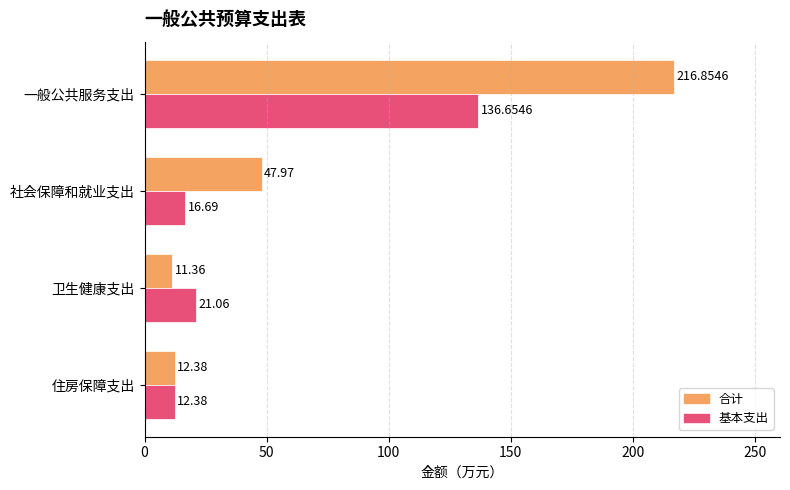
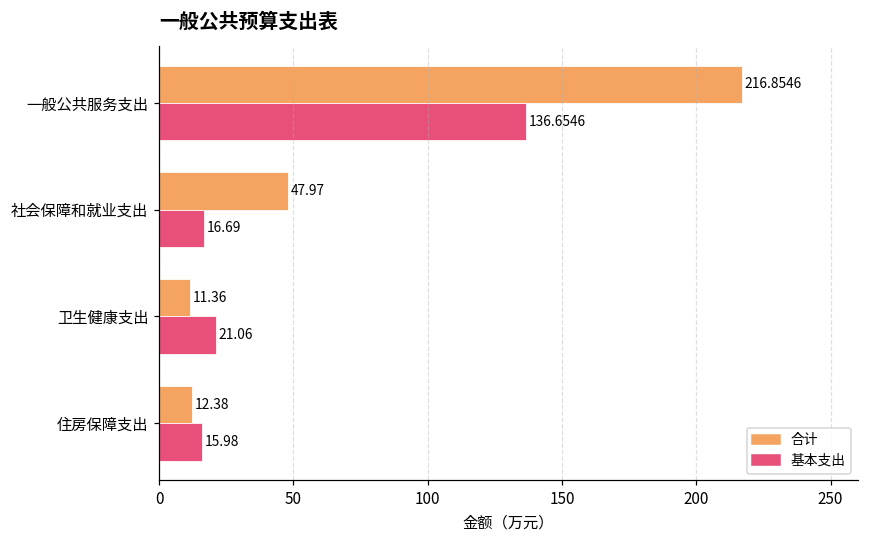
基本支出, 住房保障支出: 12.38 -> 15.98
